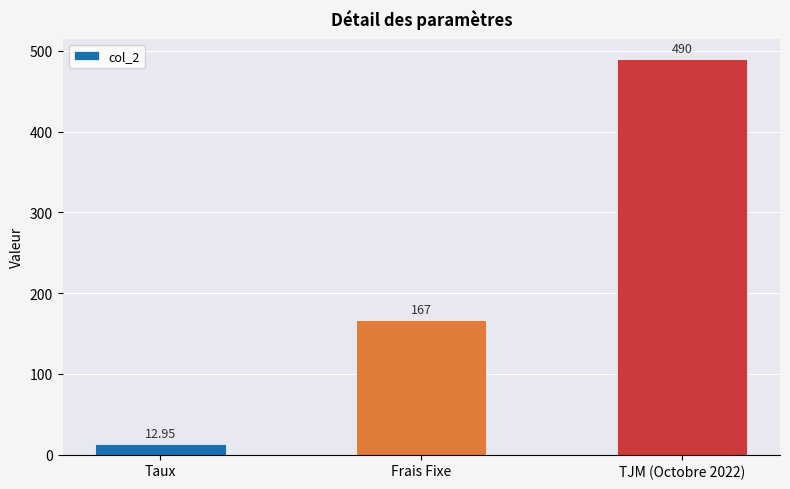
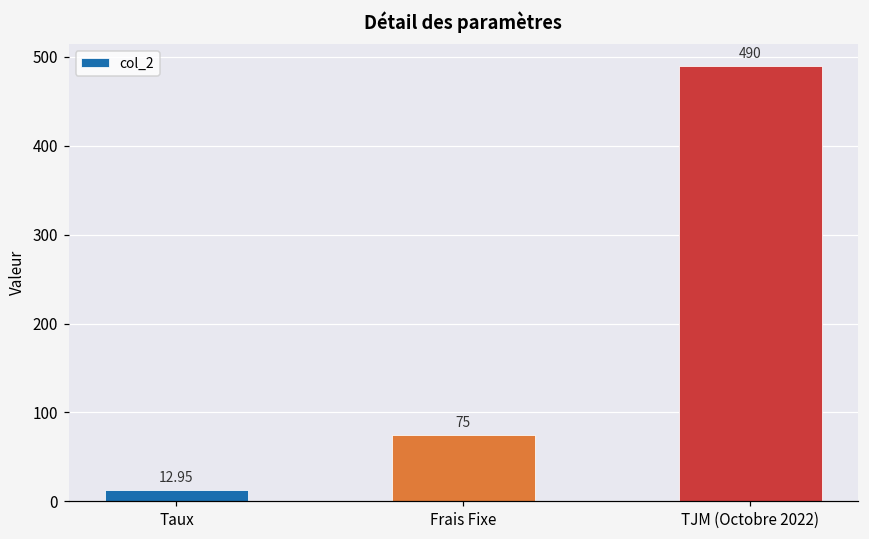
Frais Fixe: 167 -> 75
